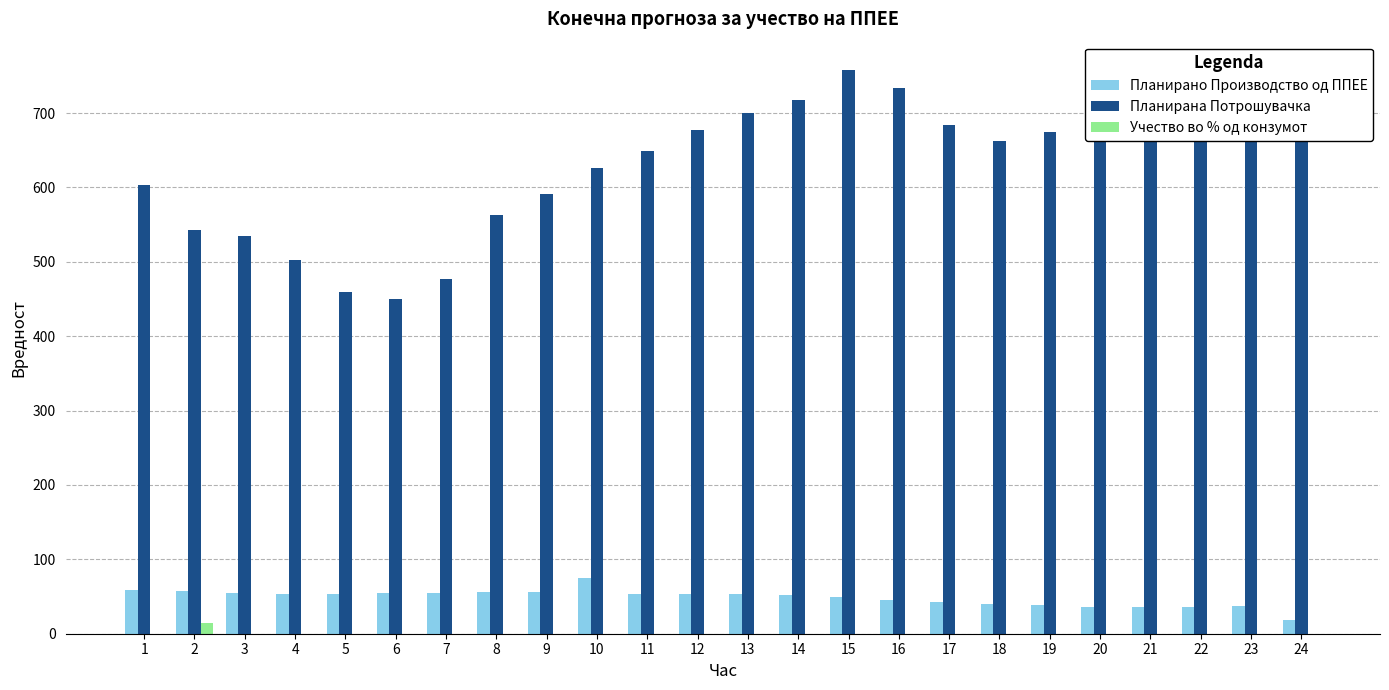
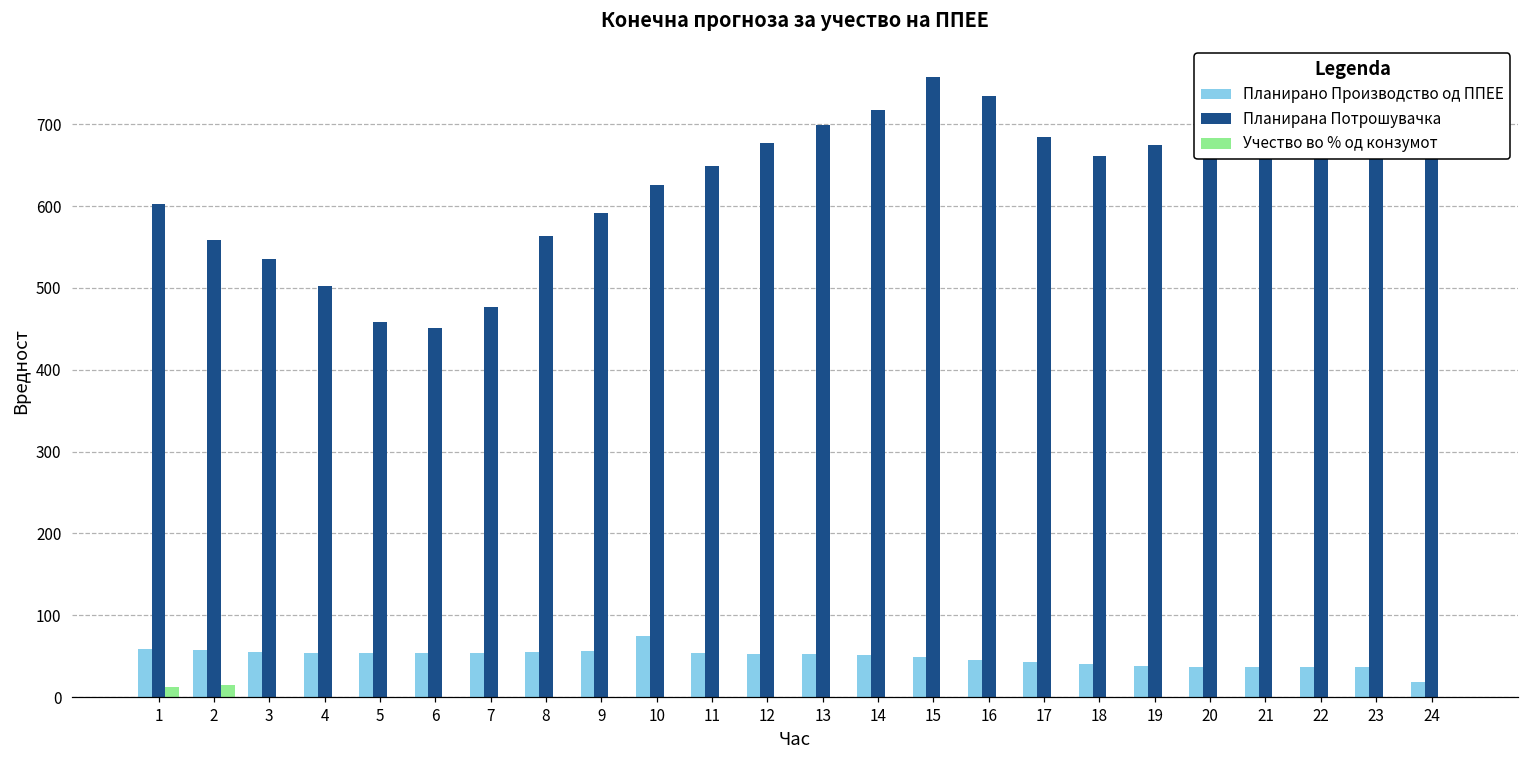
Учество во % од конзумот, 1: 0 -> 10
Планирана Потрошувачка, 2: 540 -> 560
